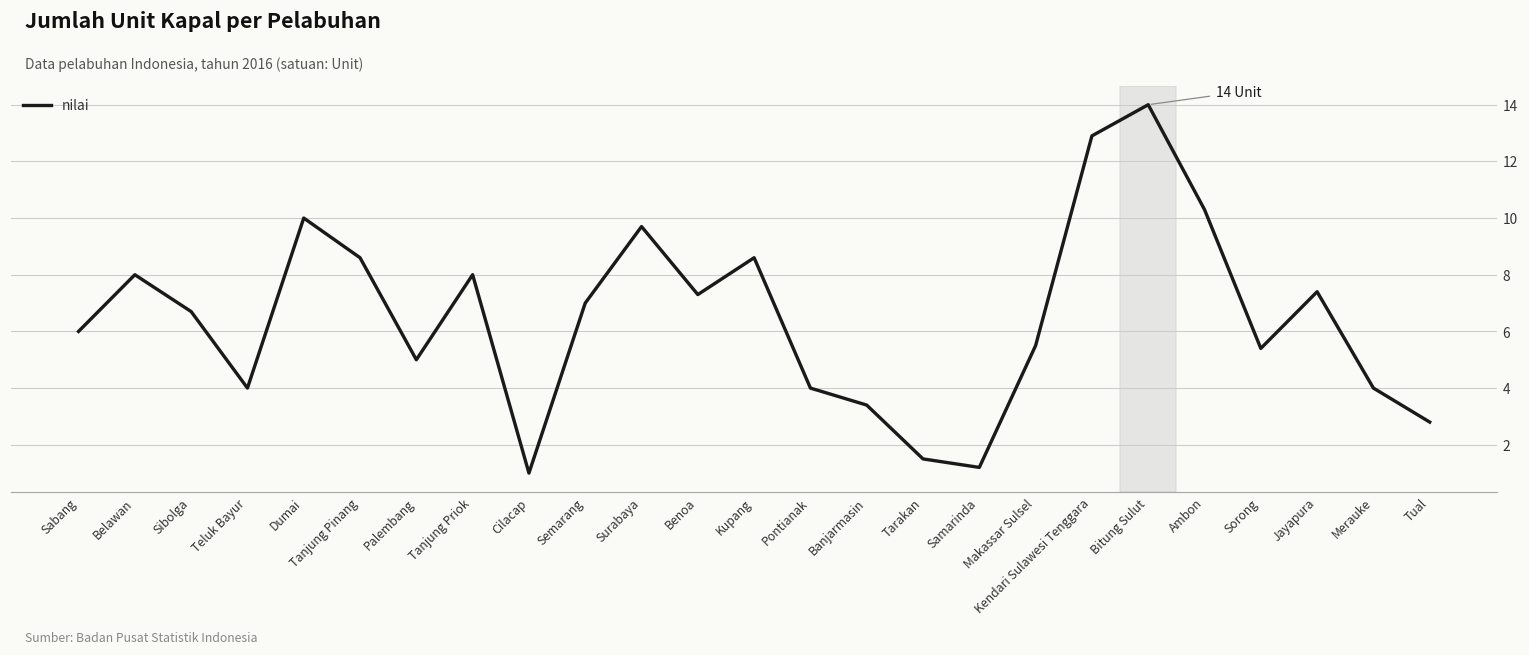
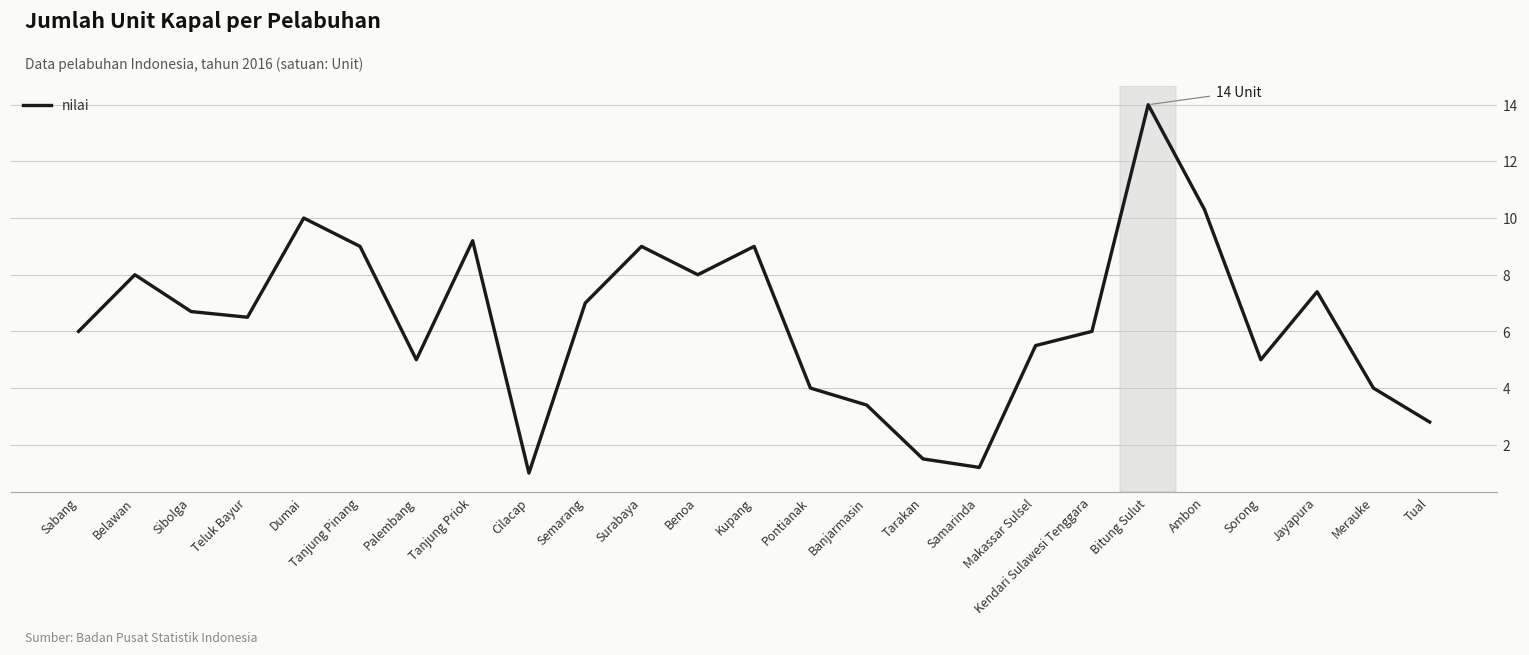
Teluk Bayur: 4.0 -> 6.5
Tanjung Pinang: 8.6 -> 9.0
Tanjung Priok: 8.0 -> 9.2
Surabaya: 9.7 -> 9.0
Benoa: 7.3 -> 8.0
Kupang: 8.6 -> 9.0
Kendari Sulawesi Tenggara: 12.9 -> 6.0
Sorong: 5.4 -> 5.0
